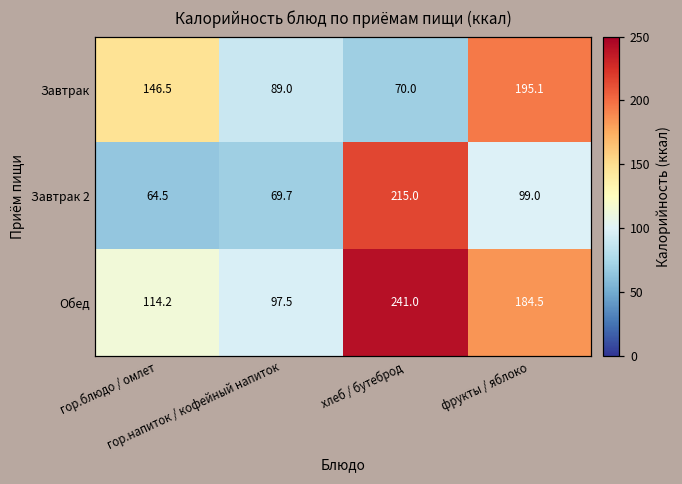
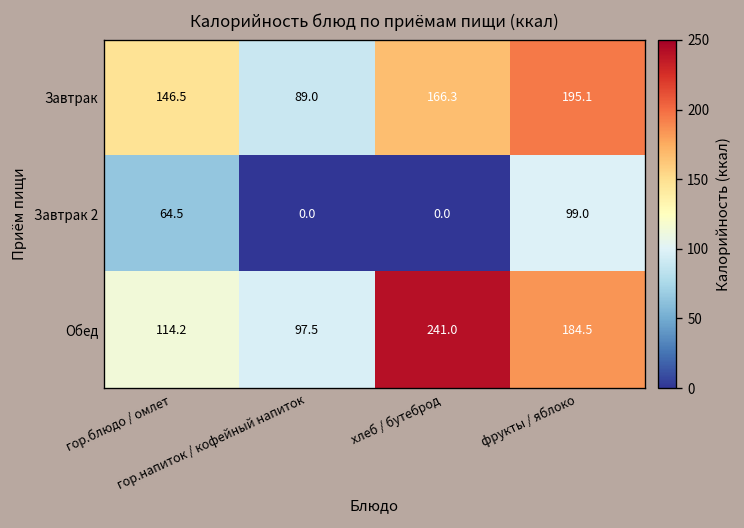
Завтрак, хлеб / бутеброд: 70.0 -> 166.3
Завтрак 2, гор.напиток / кофейный напиток: 69.7 -> 0.0
Завтрак 2, хлеб / бутеброд: 215.0 -> 0.0
